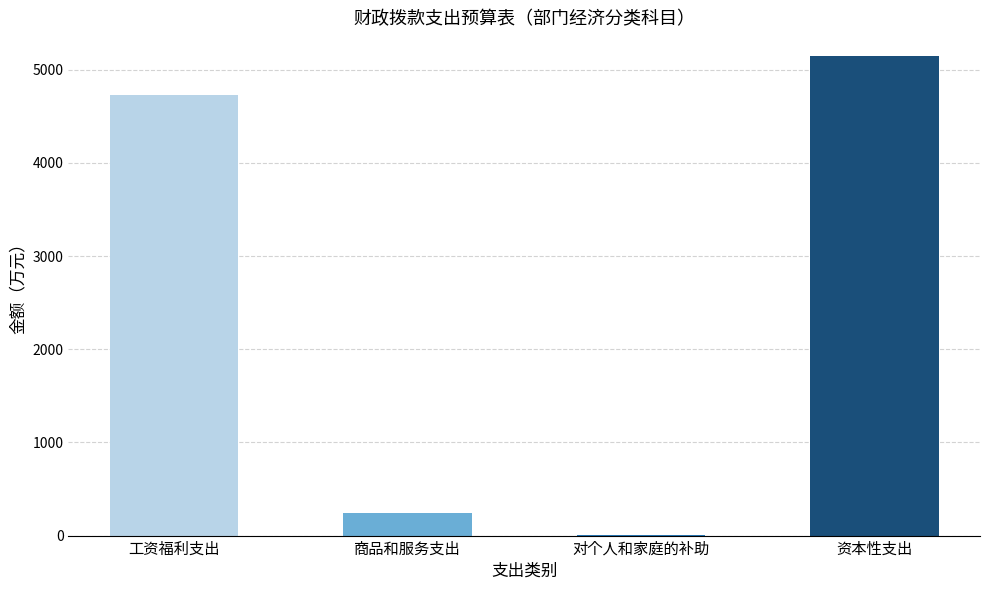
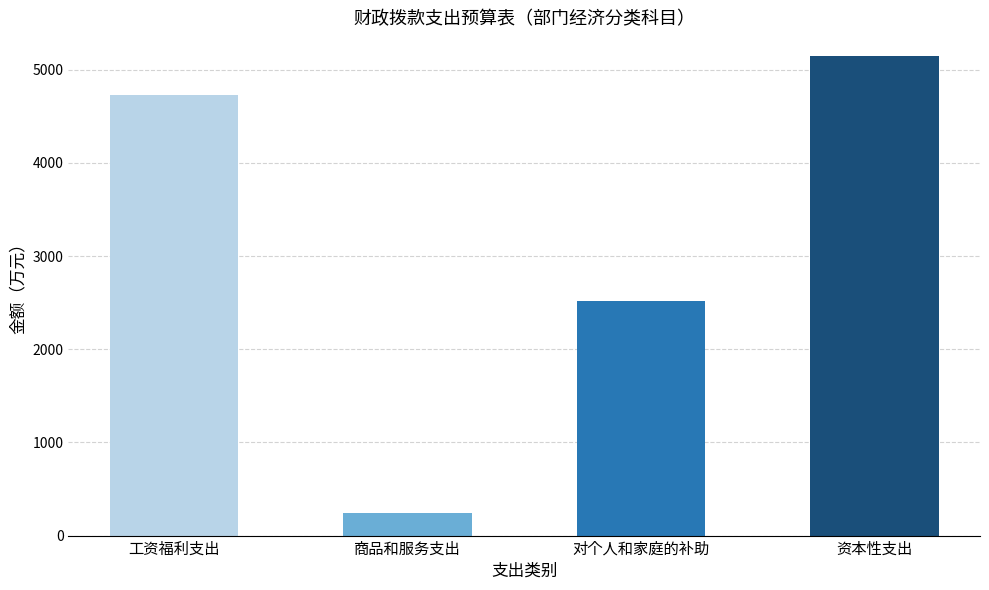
对个人和家庭的补助: 0 -> 2500
